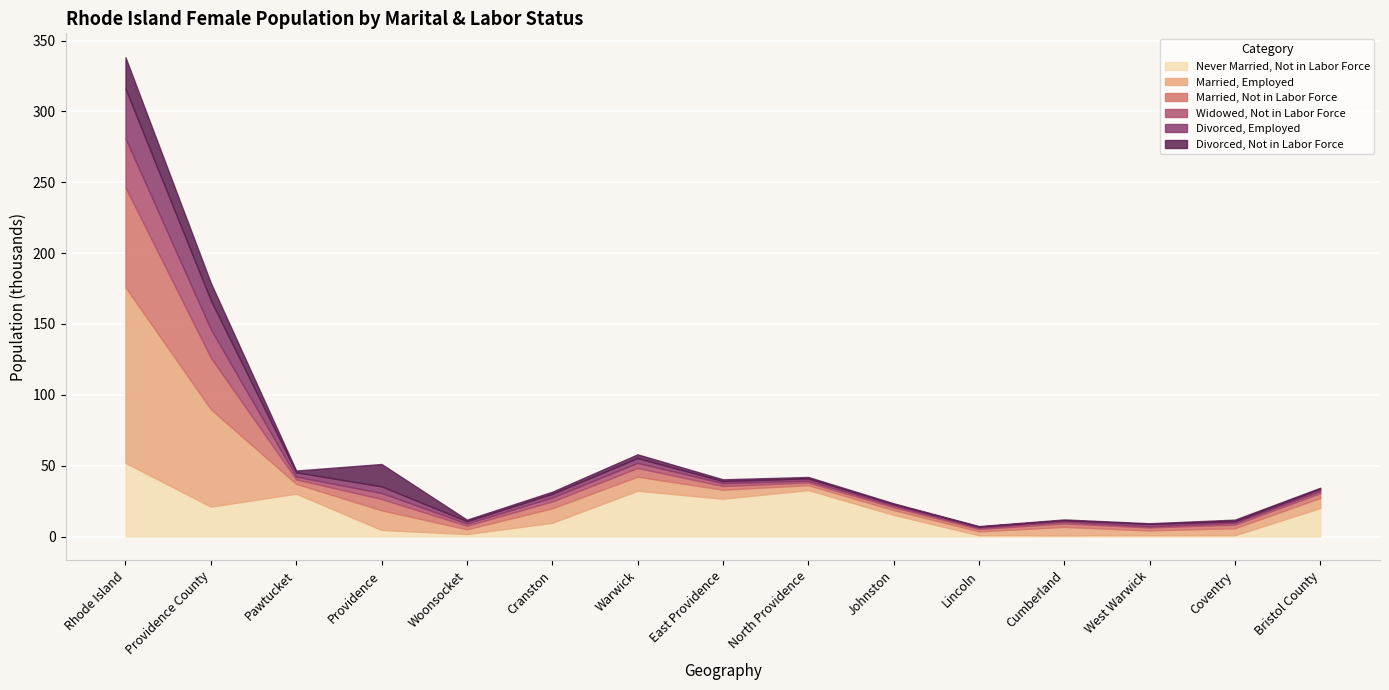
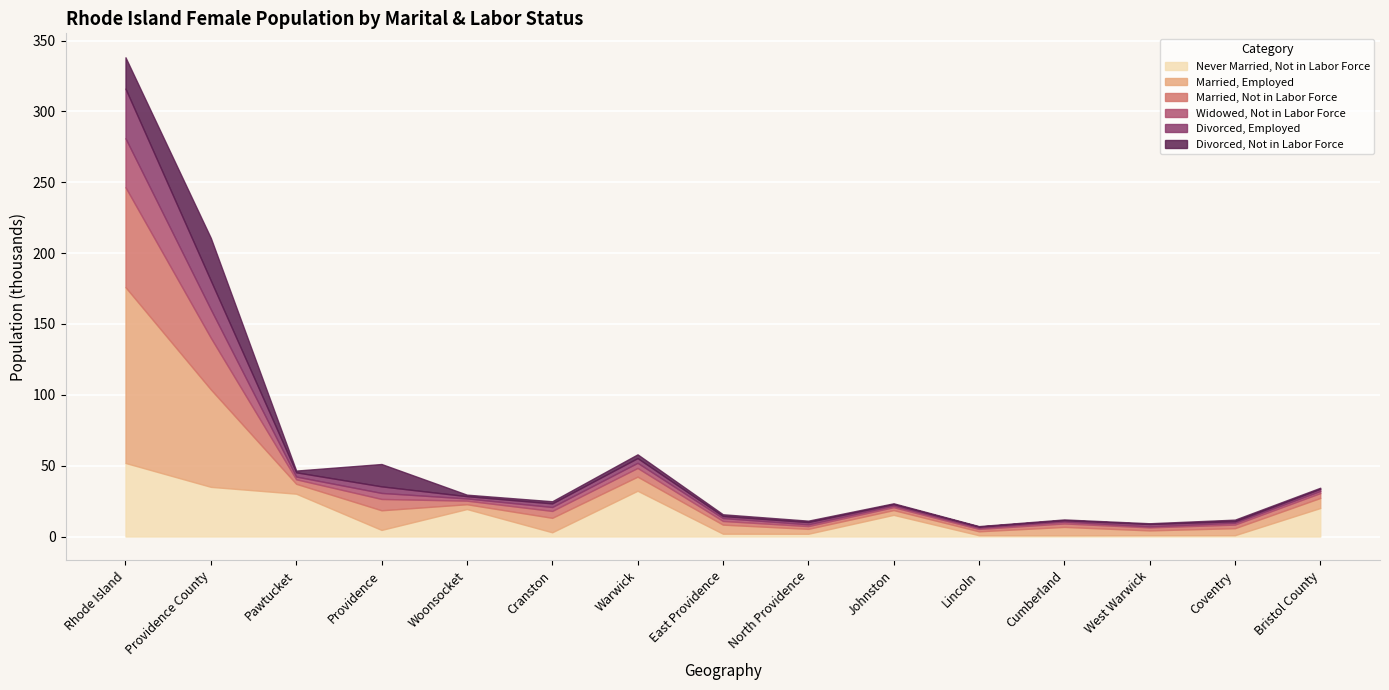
Never Married, Not in Labor Force, Providence County: 21 -> 35
Divorced, Not in Labor Force, Providence County: 12 -> 30
Never Married, Not in Labor Force, Woonsocket: 2 -> 19
Never Married, Not in Labor Force, Cranston: 10 -> 3
Never Married, Not in Labor Force, East Providence: 27 -> 2
Never Married, Not in Labor Force, North Providence: 33 -> 2
